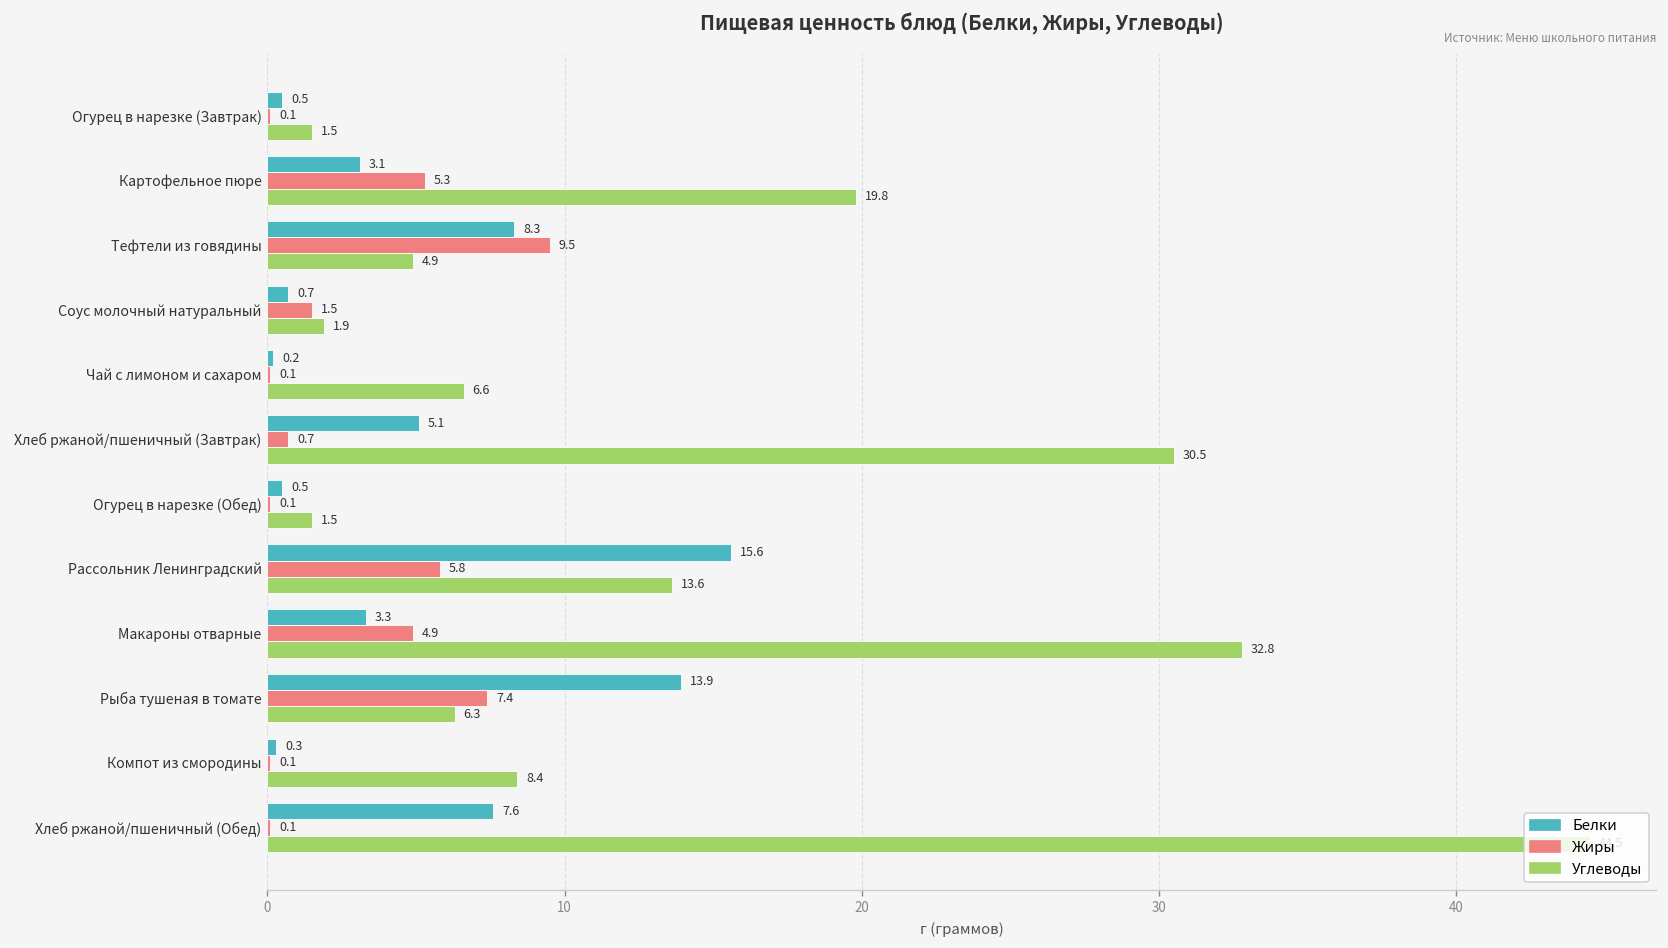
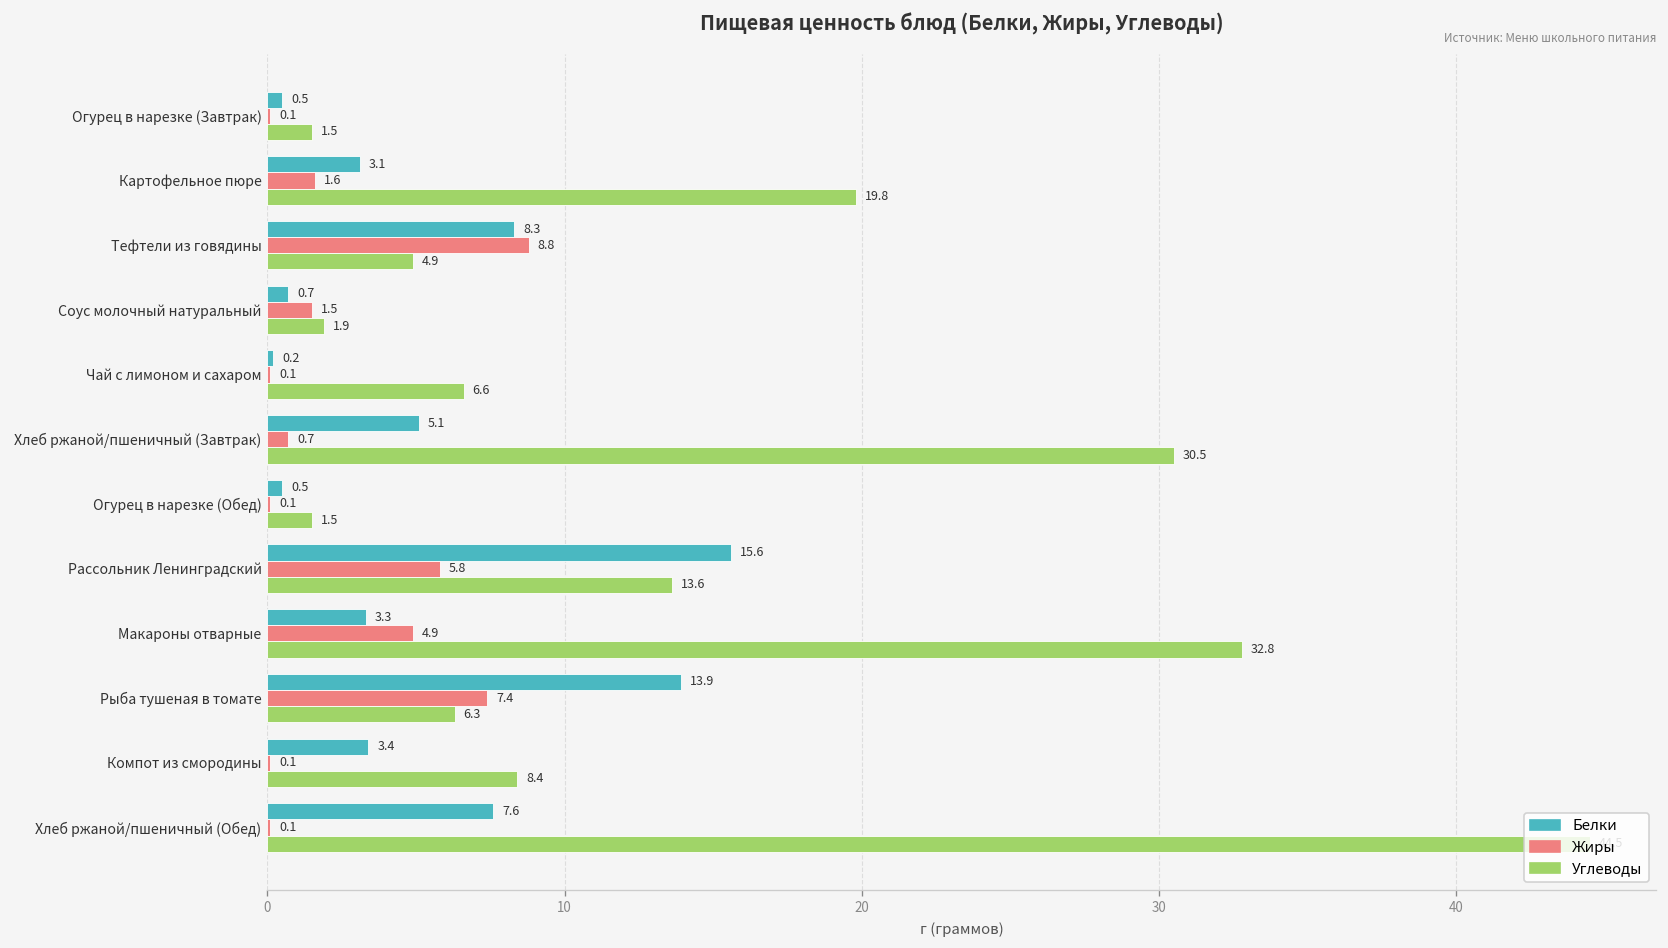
Жиры, Картофельное пюре: 5.3 -> 1.6
Жиры, Тефтели из говядины: 9.5 -> 8.8
Белки, Компот из смородины: 0.3 -> 3.4
